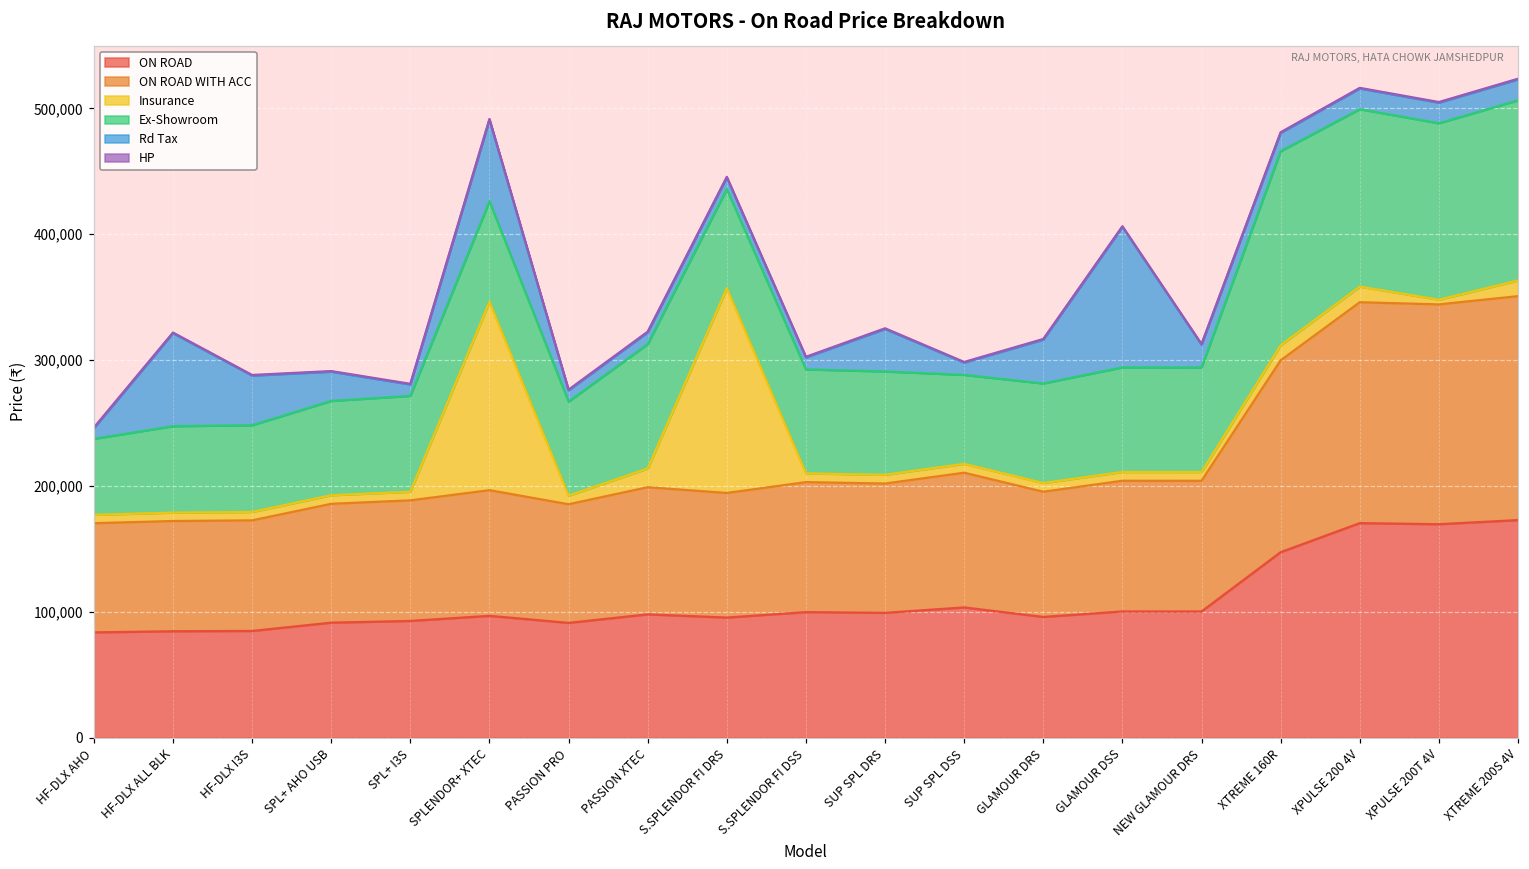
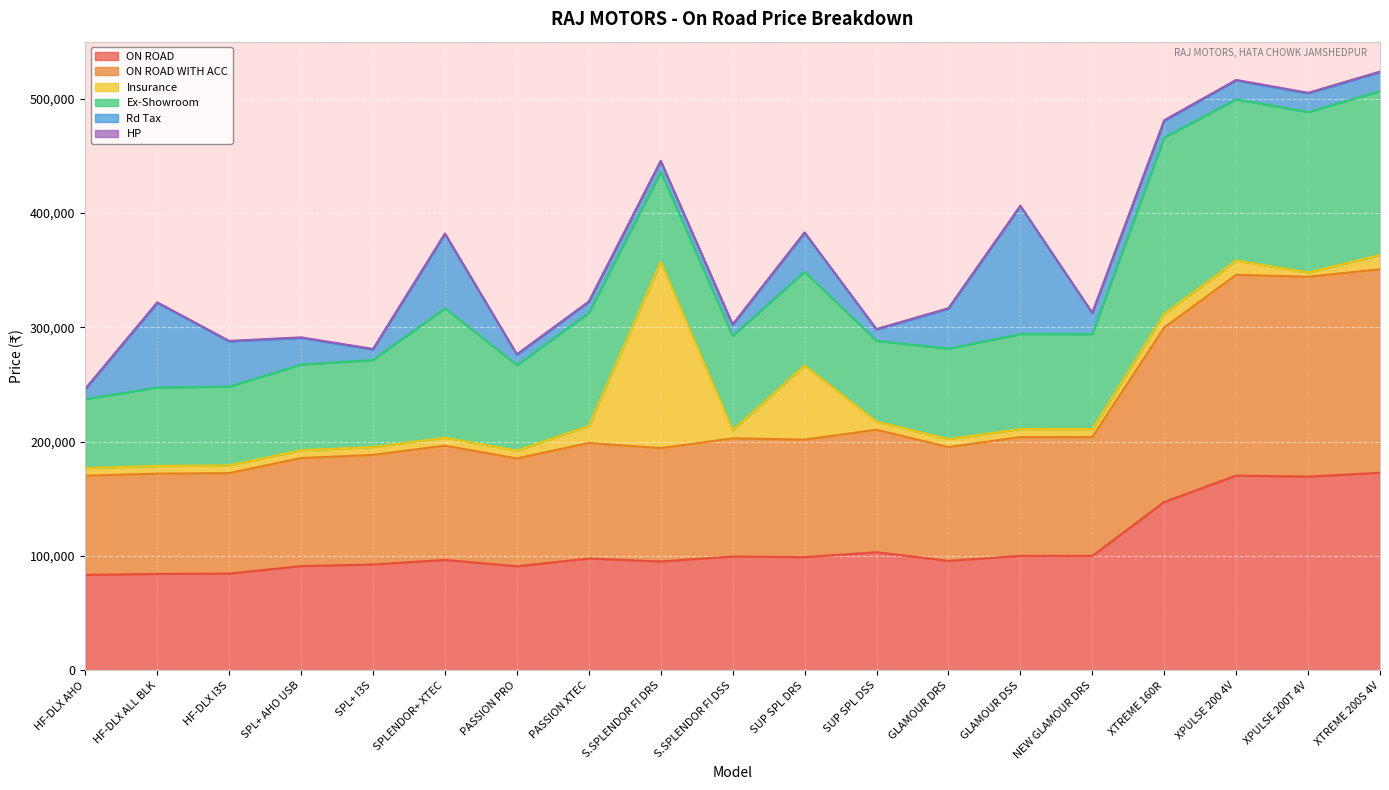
Insurance, SPLENDOR+ XTEC: 150,000 -> 7,000
Ex-Showroom, SPLENDOR+ XTEC: 80,000 -> 113,000
Insurance, SUP SPL DRS: 7,000 -> 65,000
